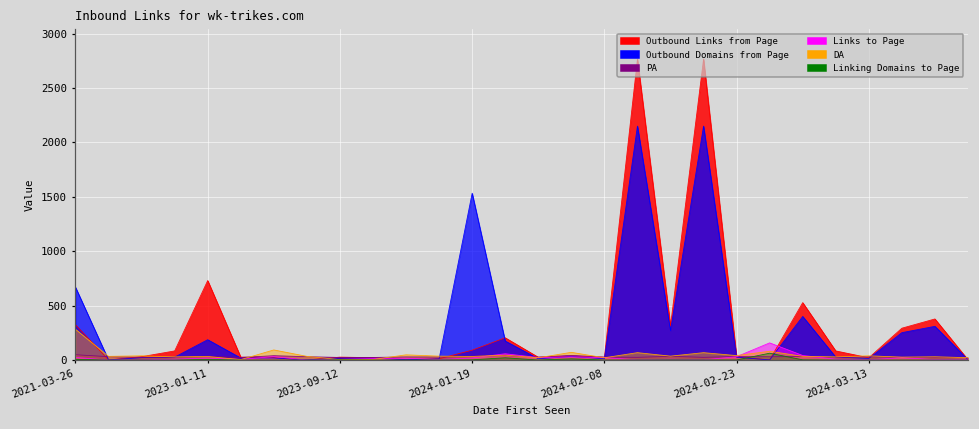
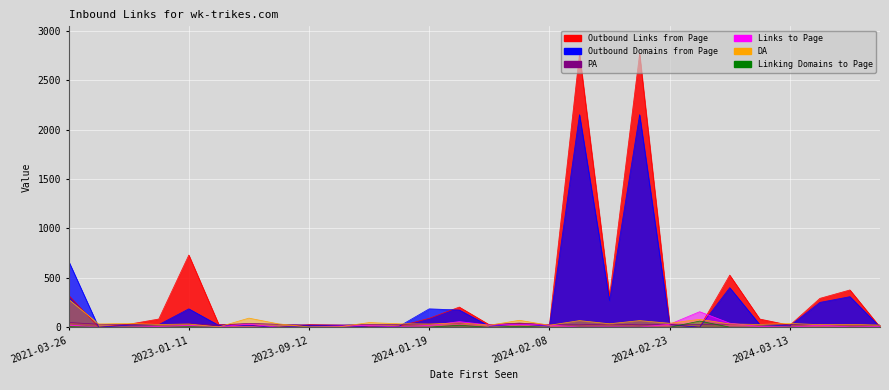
Outbound Domains from Page, 2024-01-19: 1500 -> 200
